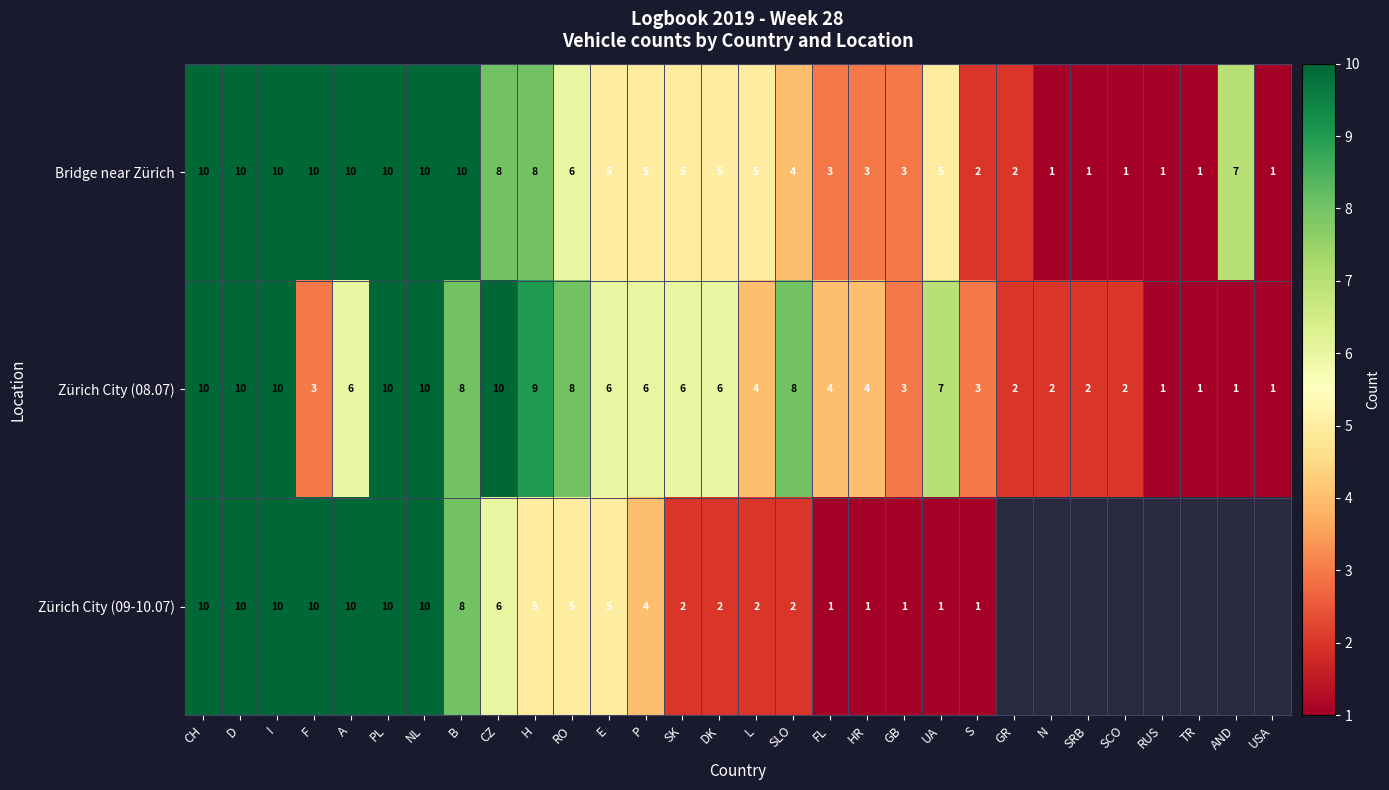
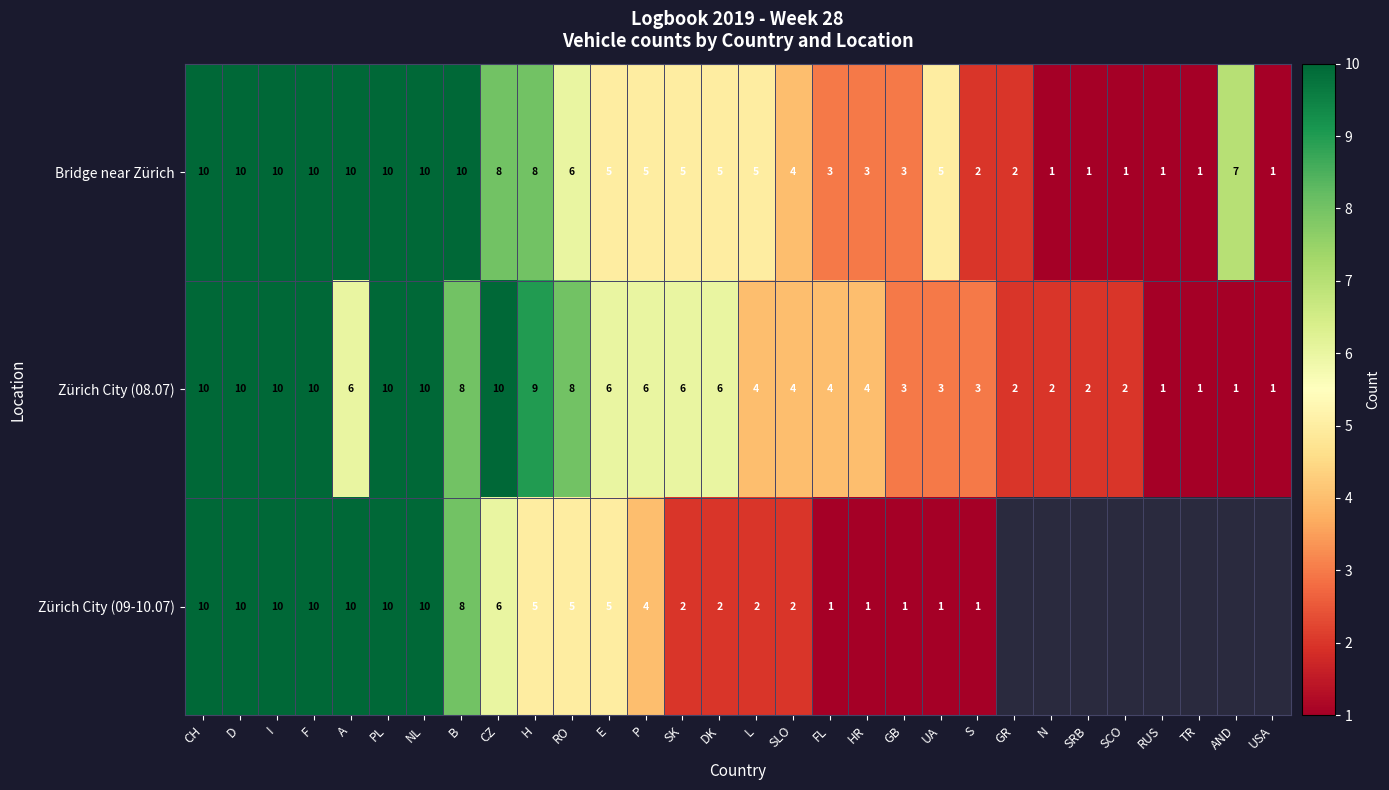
Zürich City (08.07), F: 3 -> 10
Zürich City (08.07), SLO: 8 -> 4
Zürich City (08.07), UA: 7 -> 3
